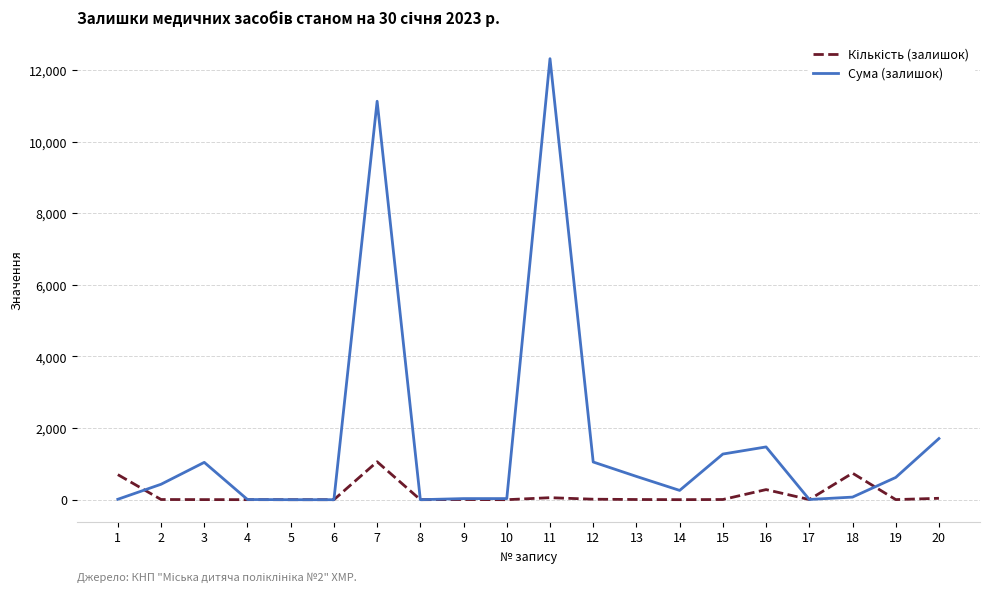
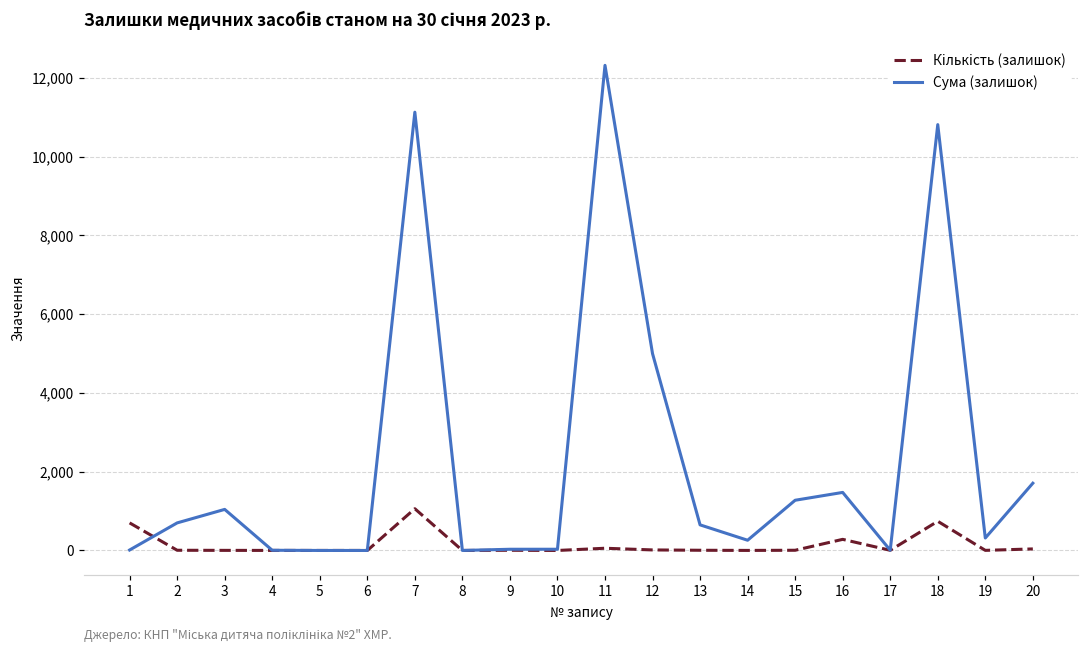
Сума (залишок), 2: 400 -> 700
Сума (залишок), 12: 1,100 -> 5,000
Сума (залишок), 18: 100 -> 10,800
Сума (залишок), 19: 600 -> 300
